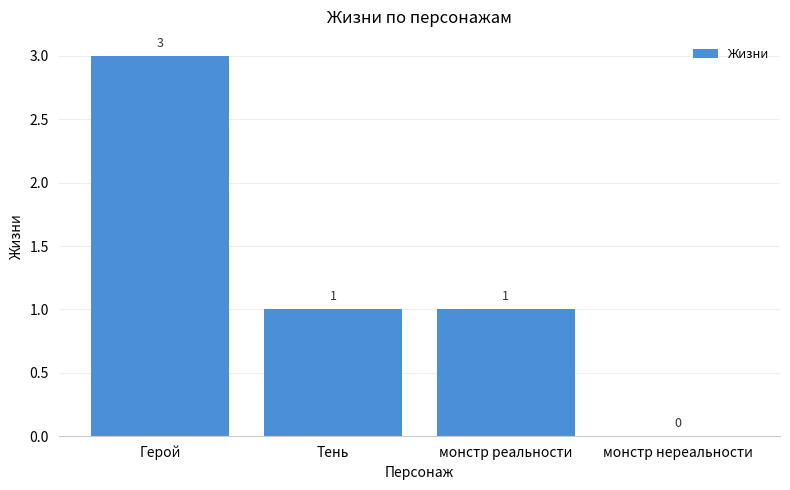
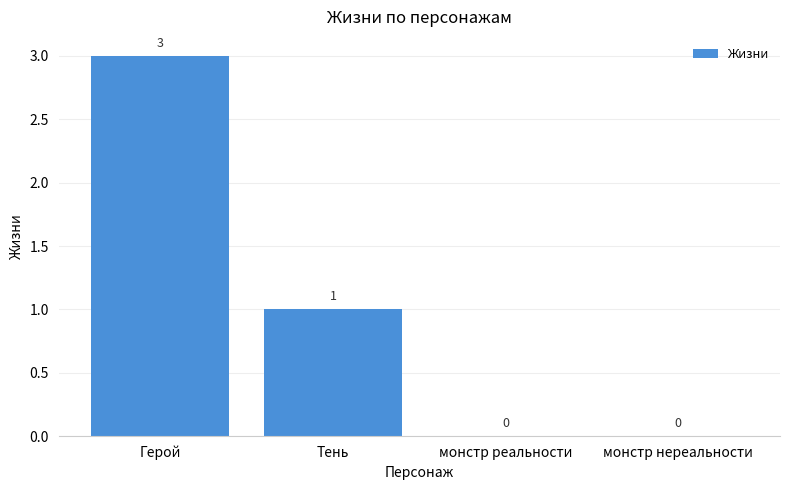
монстр реальности: 1 -> 0
